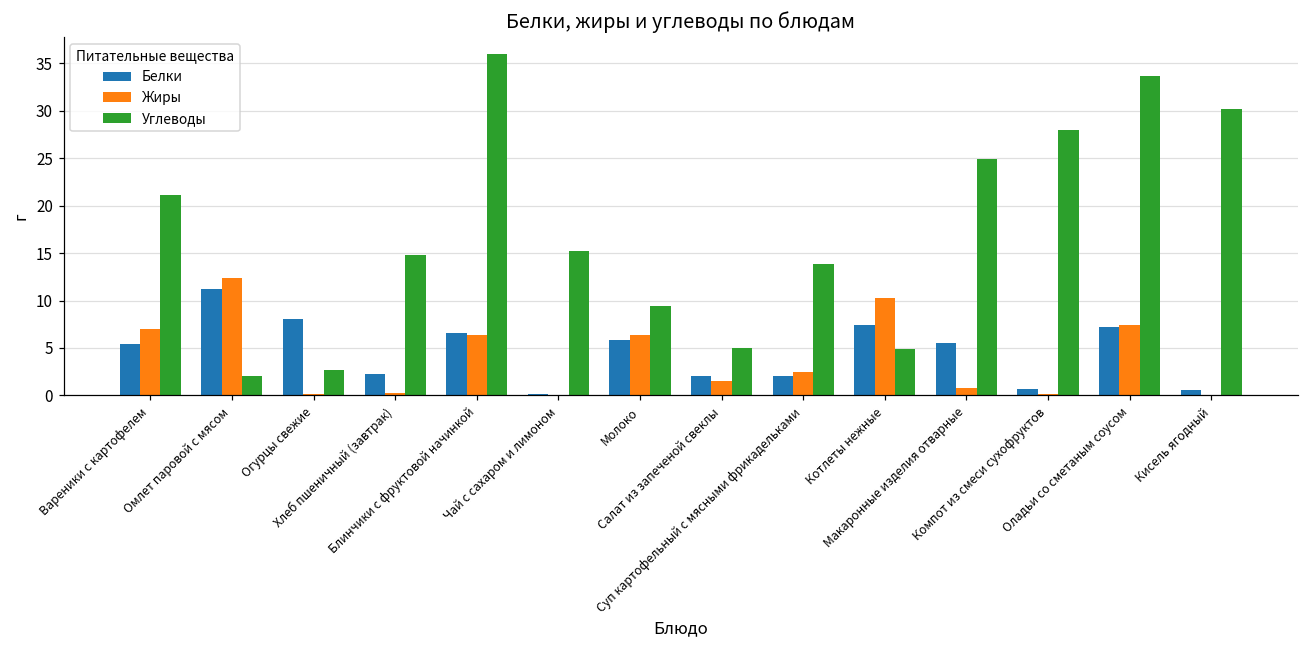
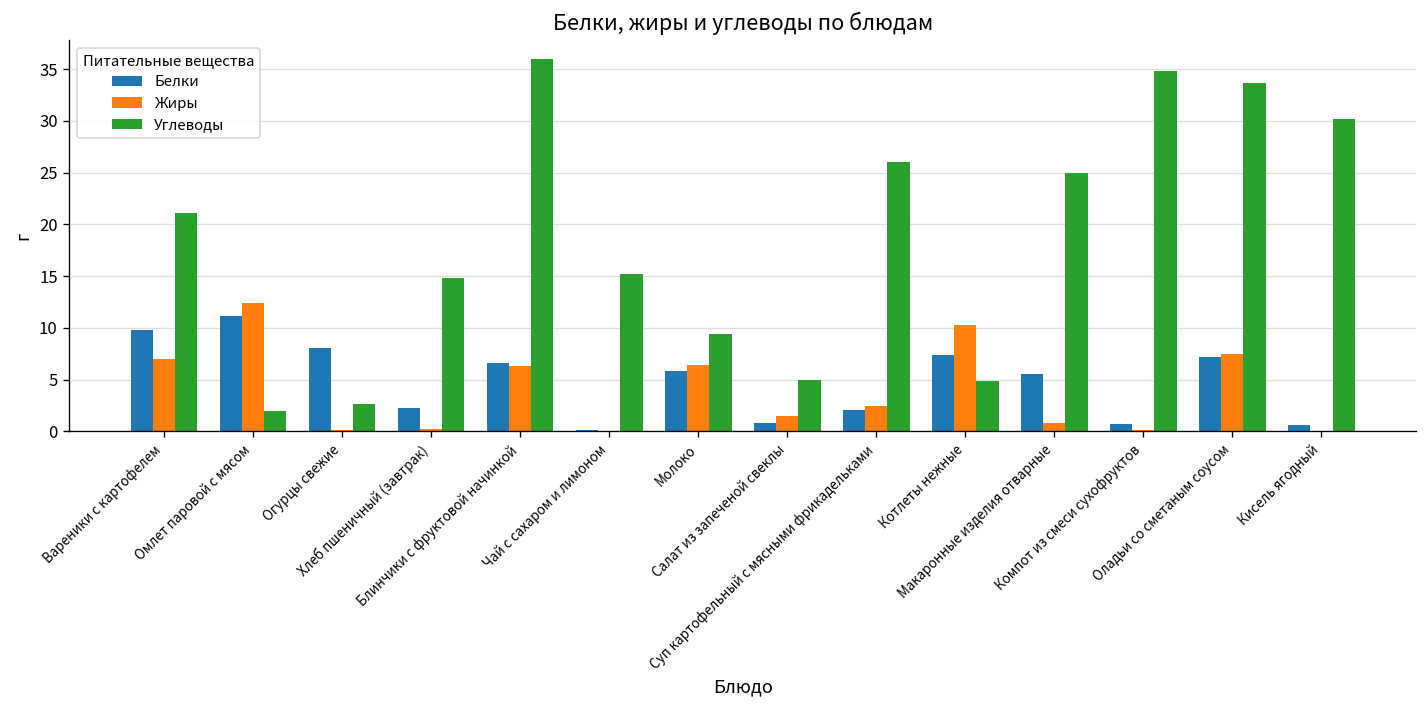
Белки, Вареники с картофелем: 5 -> 10
Белки, Салат из запеченой свеклы: 2 -> 1
Углеводы, Суп картофельный с мясными фрикадельками: 14 -> 26
Углеводы, Компот из смеси сухофруктов: 28 -> 35
